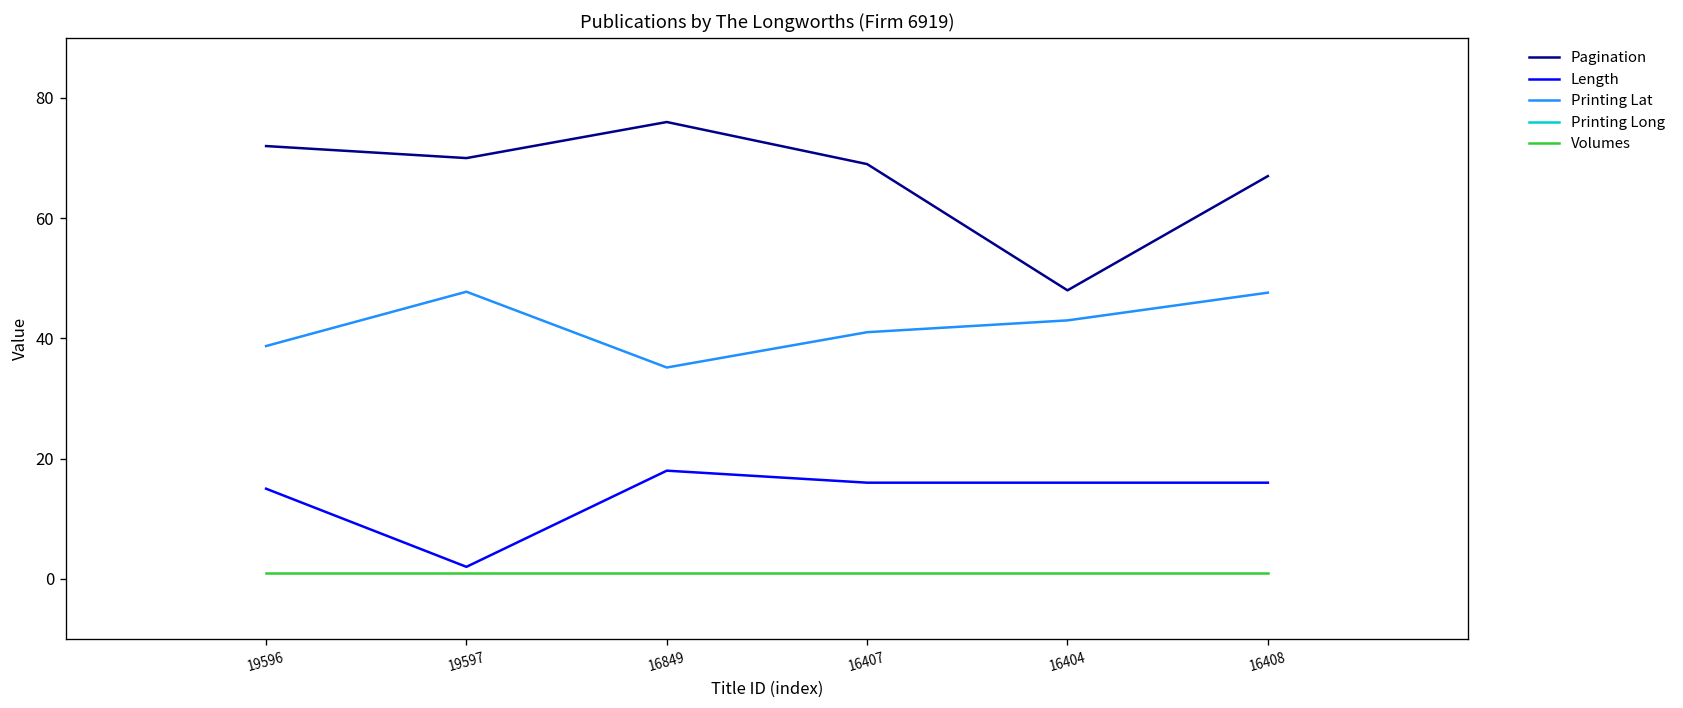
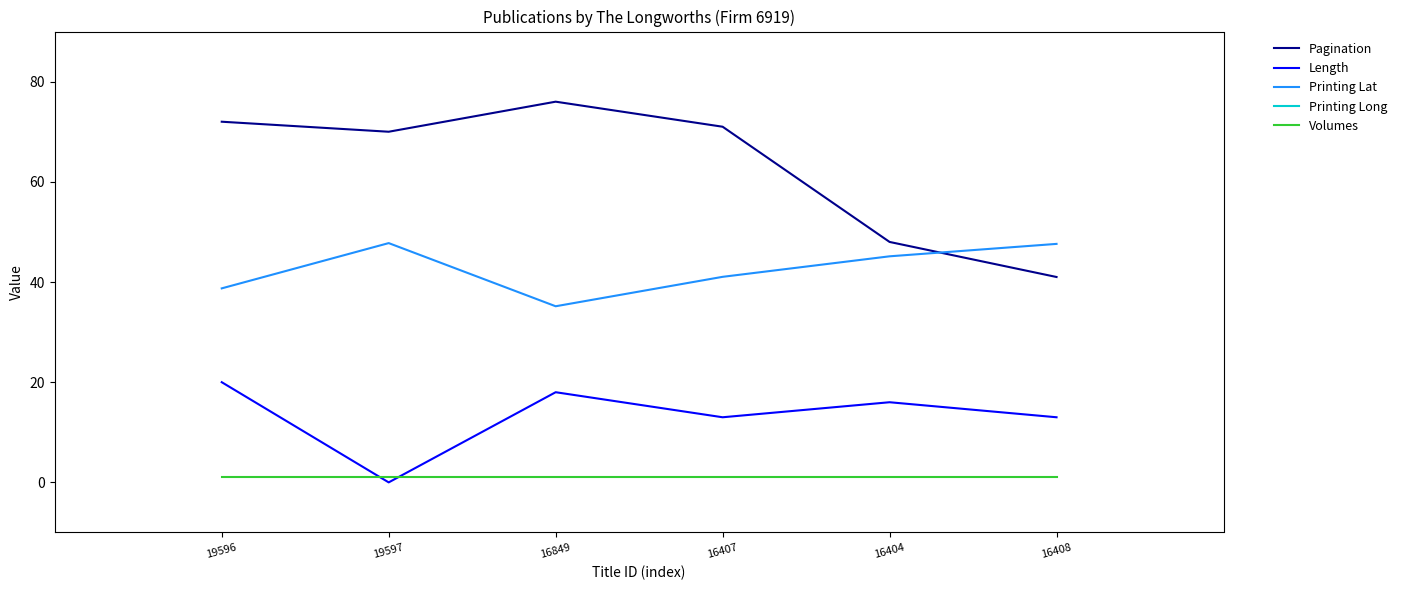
Length, 19596: 15 -> 20
Length, 19597: 2 -> 0
Pagination, 16407: 69 -> 71
Length, 16407: 16 -> 13
Printing Lat, 16404: 43 -> 45
Pagination, 16408: 67 -> 41
Length, 16408: 16 -> 13
